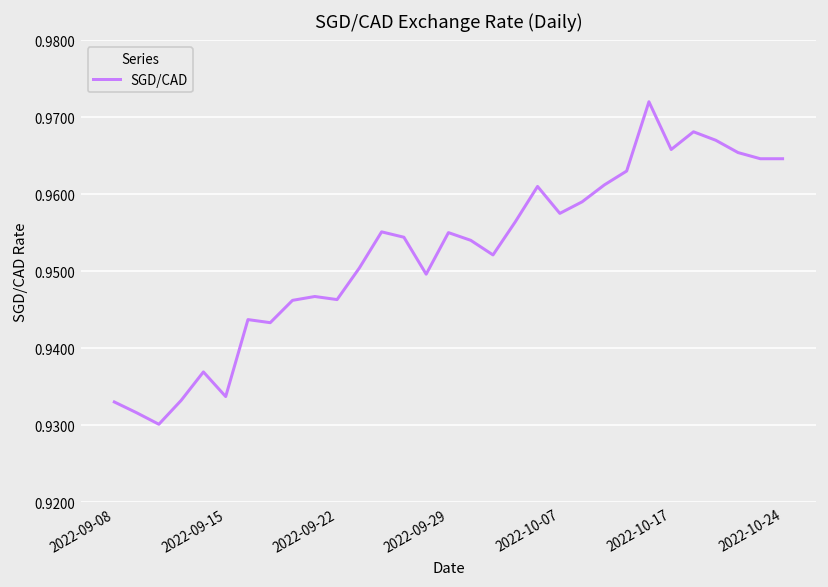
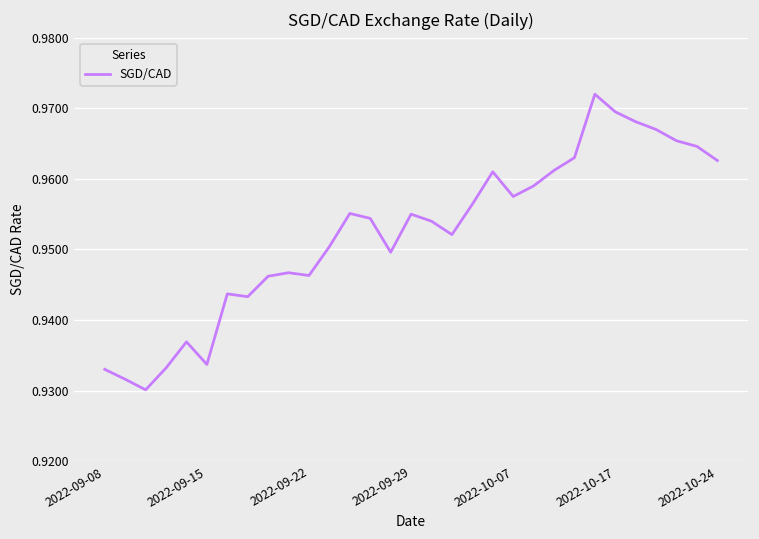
2022-10-17: 0.966 -> 0.970
2022-10-24: 0.965 -> 0.963
